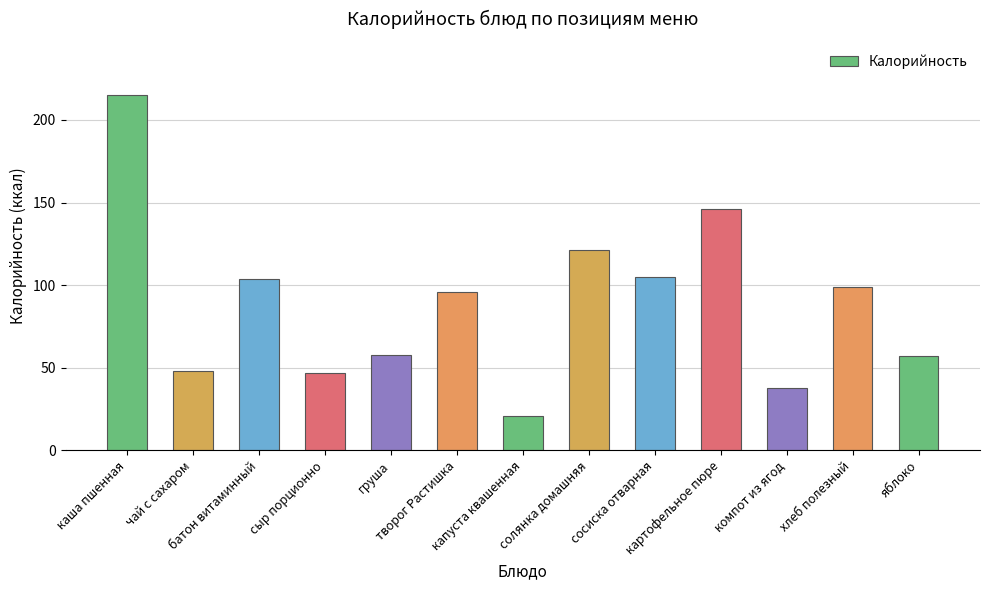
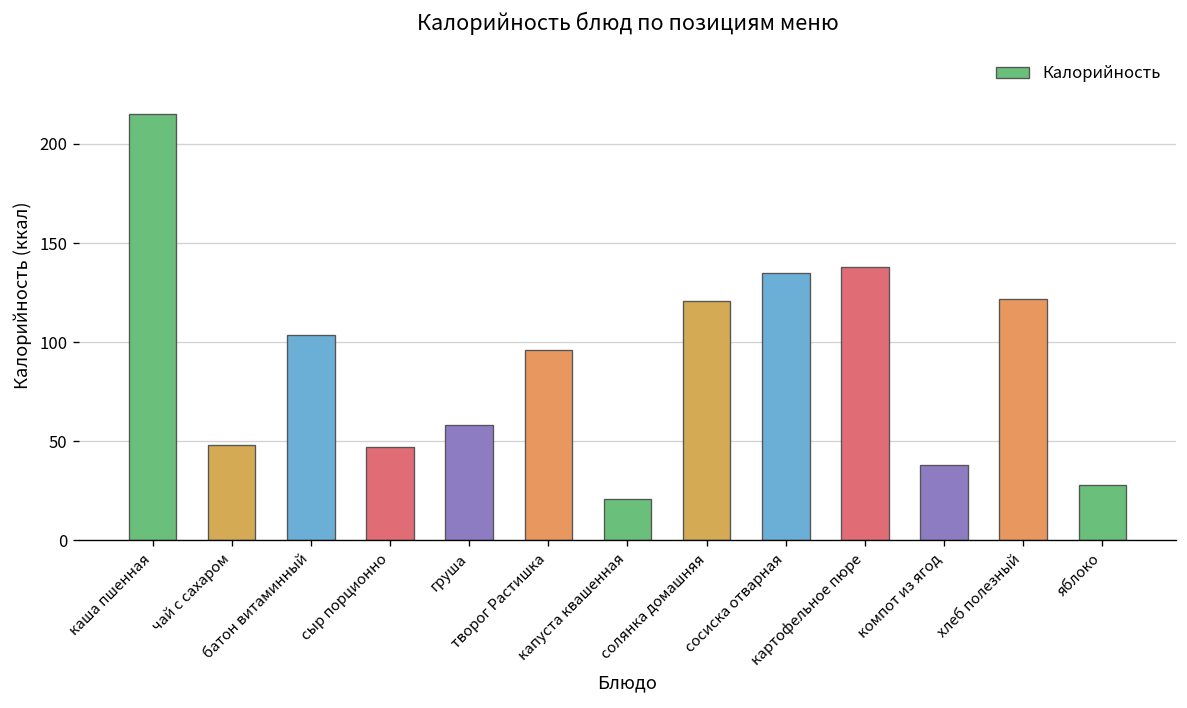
сосиска отварная: 105 -> 135
картофельное пюре: 146 -> 138
хлеб полезный: 99 -> 122
яблоко: 57 -> 28
